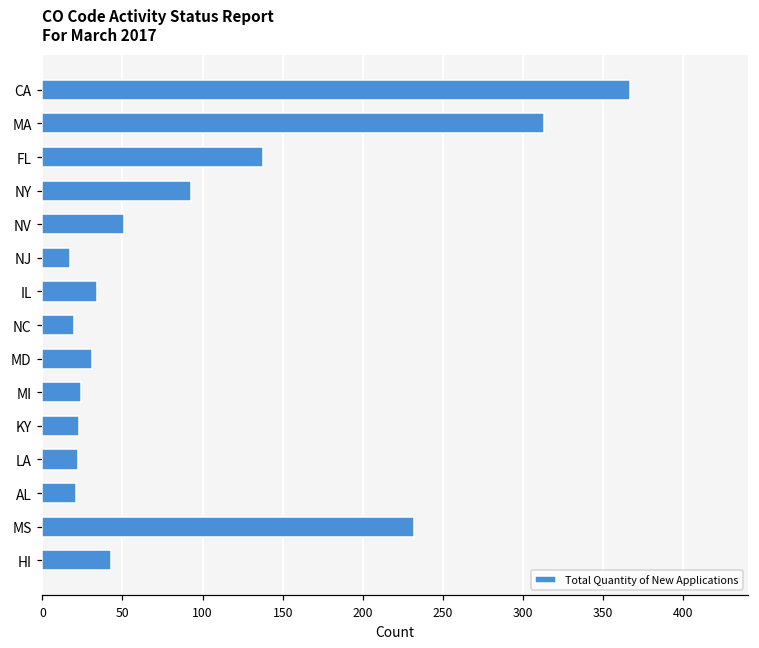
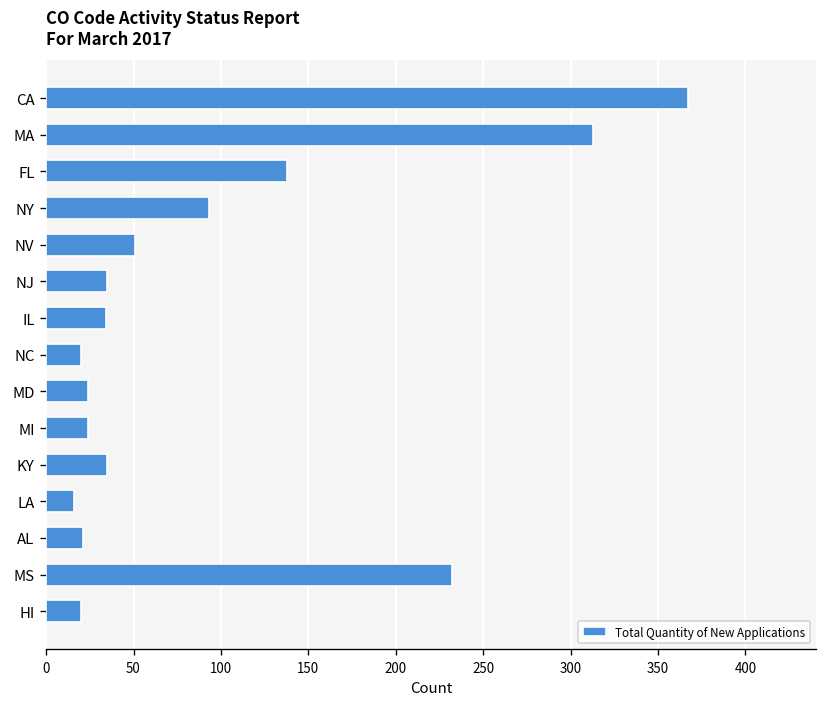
NJ: 17 -> 35
MD: 31 -> 24
KY: 23 -> 35
LA: 22 -> 16
HI: 43 -> 20
